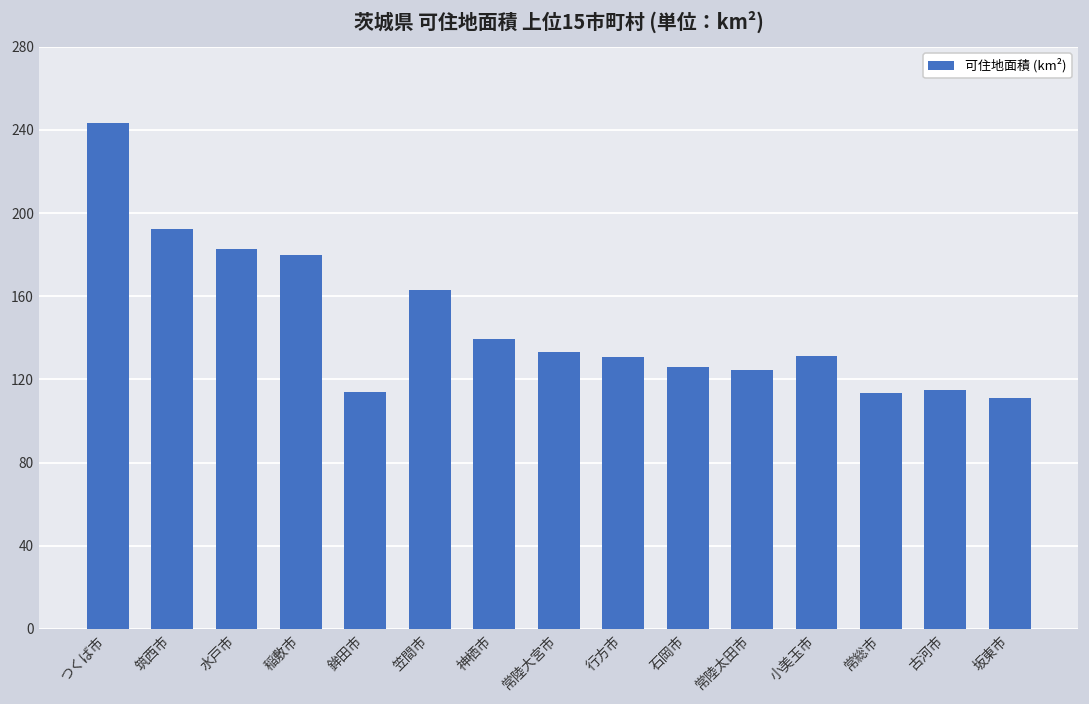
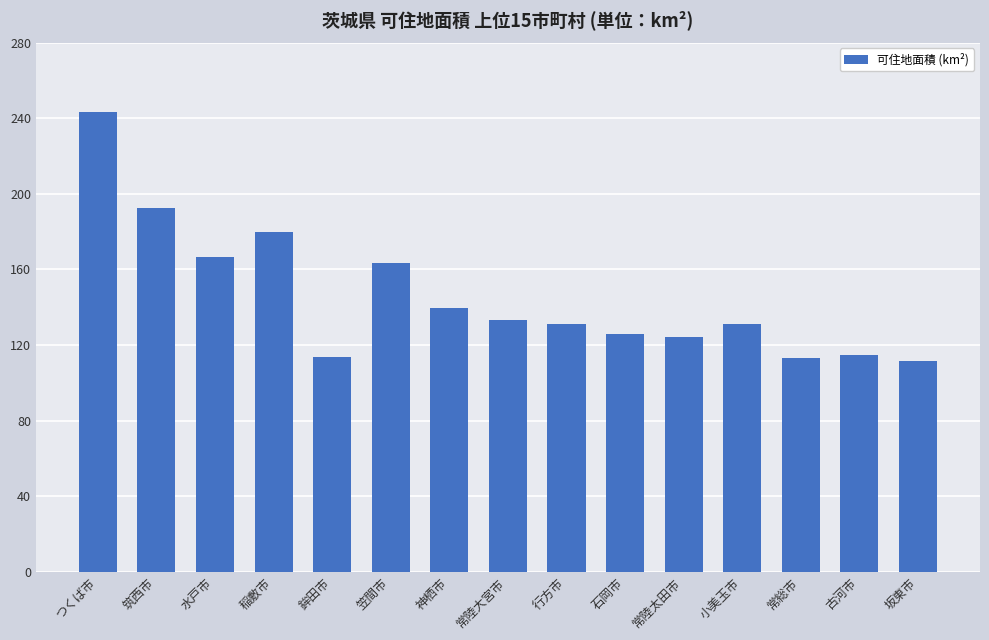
水戸市: 183 -> 167
